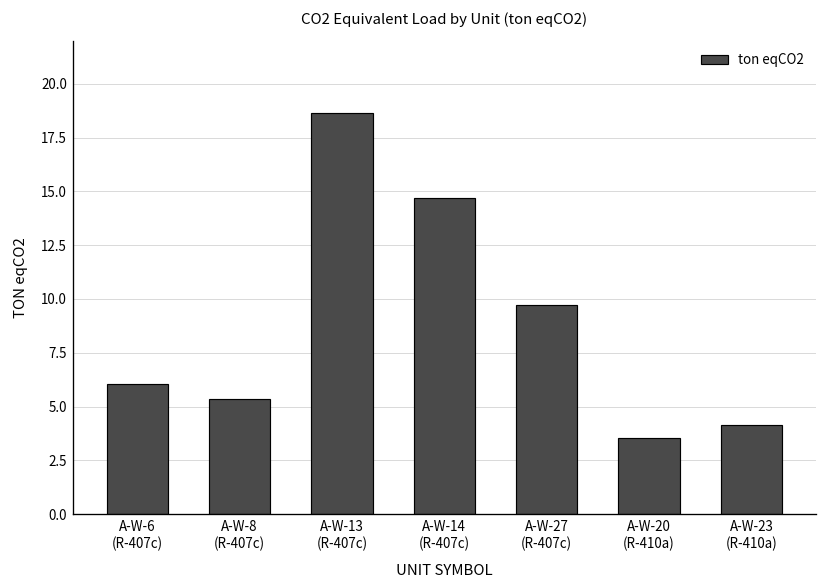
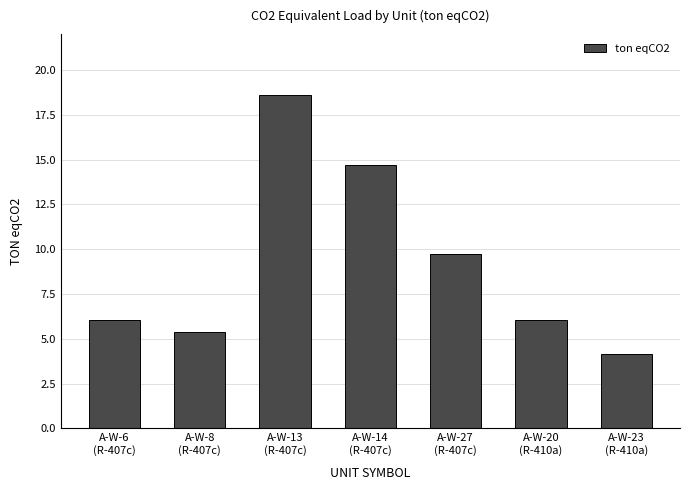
A-W-20 (R-410a): 3.5 -> 6.1
